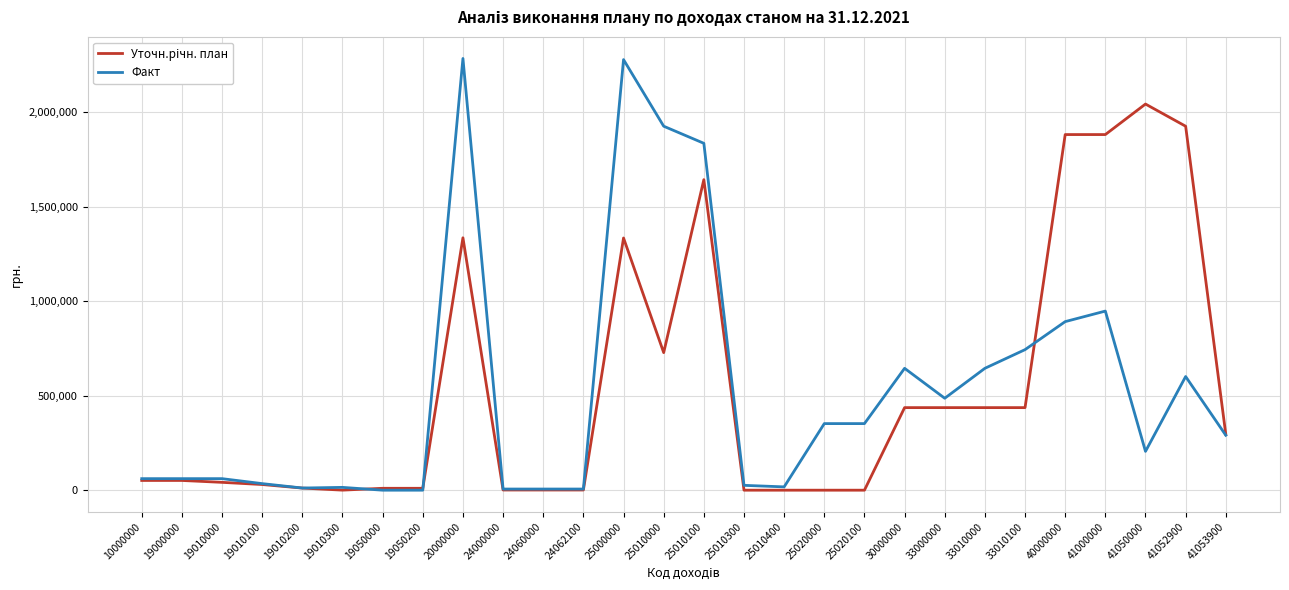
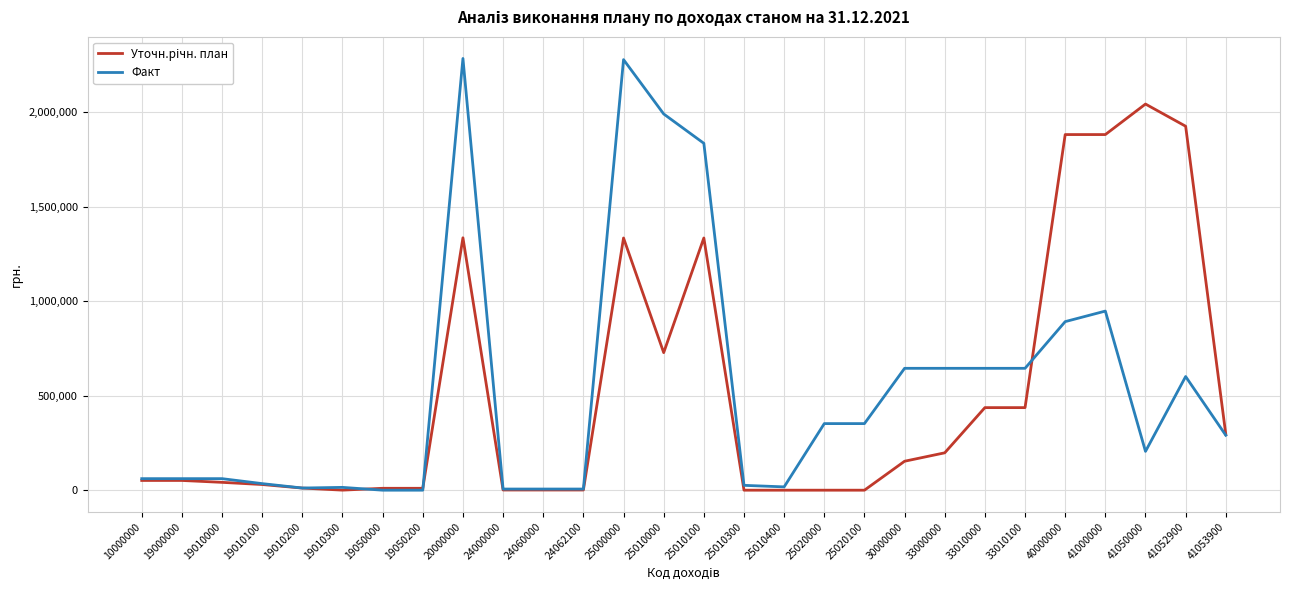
Факт, 25010000: 1,930,000 -> 1,990,000
Уточн.річн. план, 25010100: 1,640,000 -> 1,330,000
Уточн.річн. план, 30000000: 440,000 -> 150,000
Уточн.річн. план, 33000000: 440,000 -> 200,000
Факт, 33000000: 490,000 -> 640,000
Факт, 33010100: 740,000 -> 640,000
